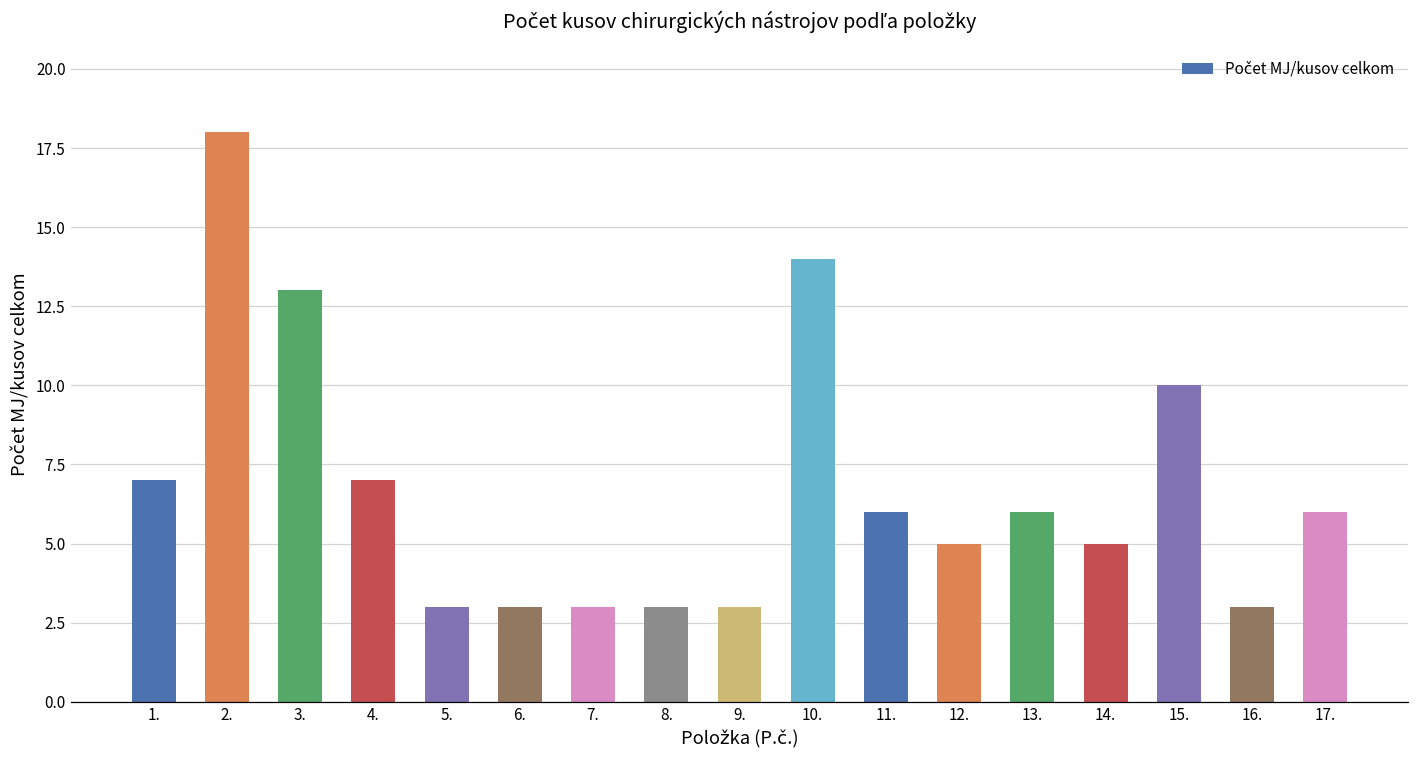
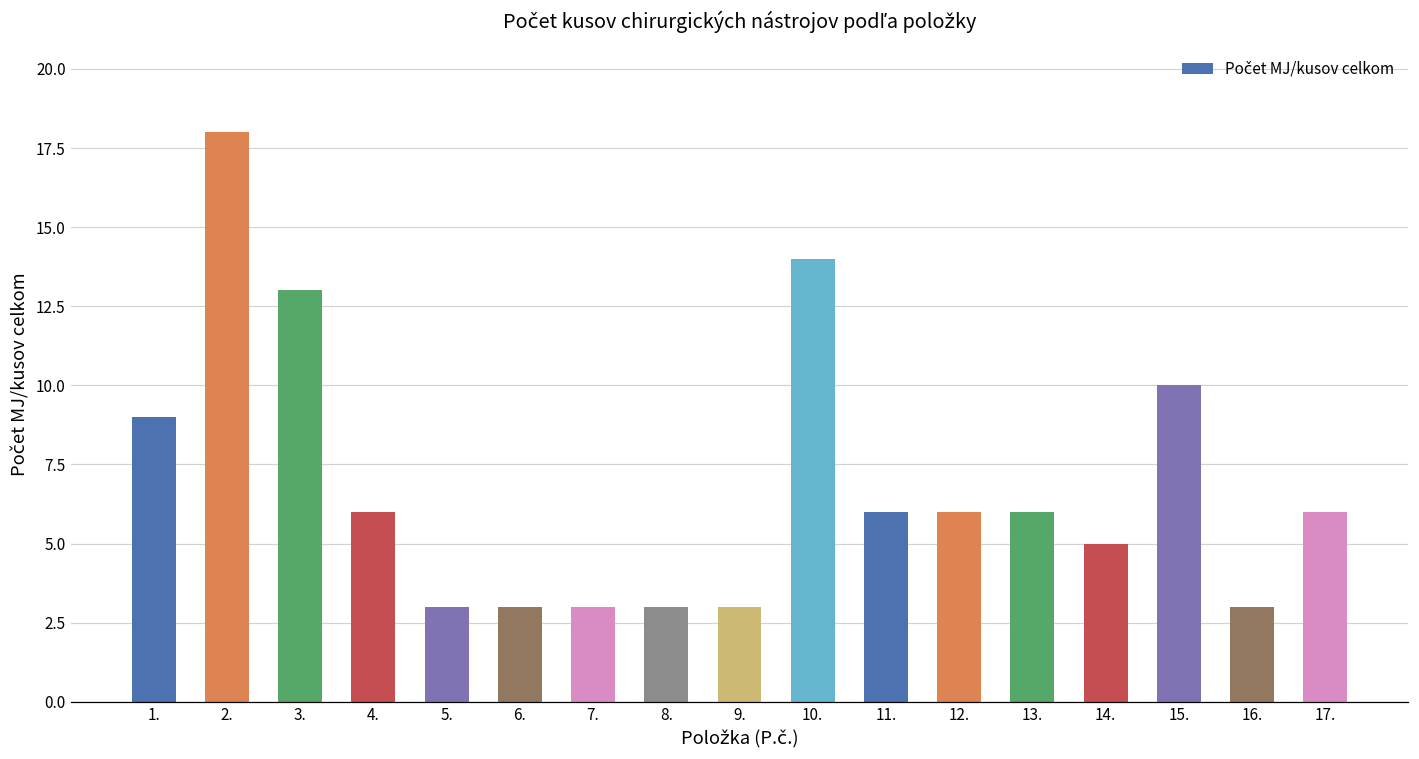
1.: 7 -> 9
4.: 7 -> 6
12.: 5 -> 6
